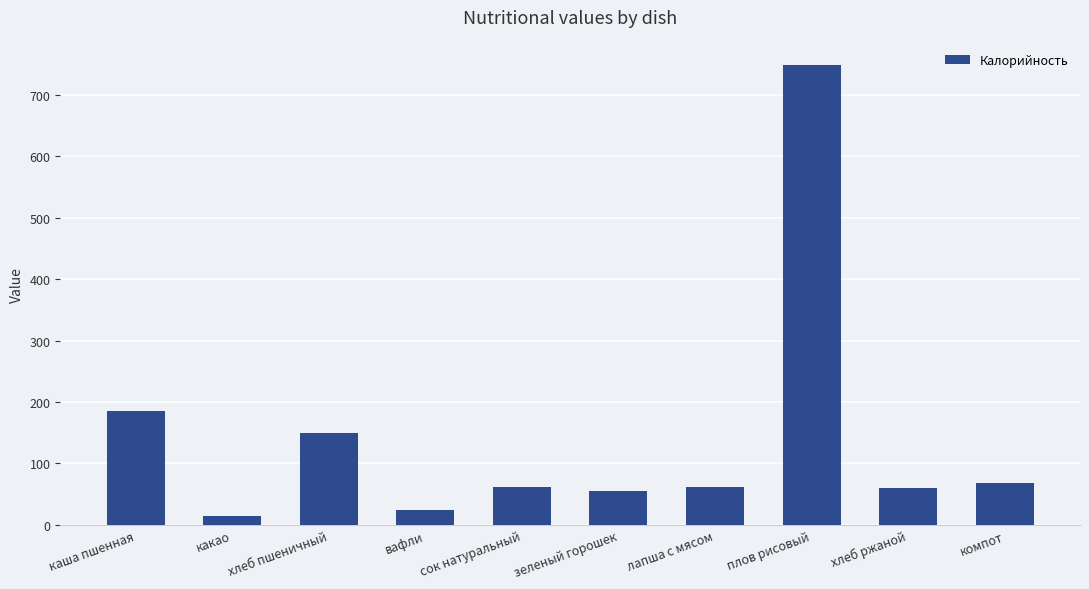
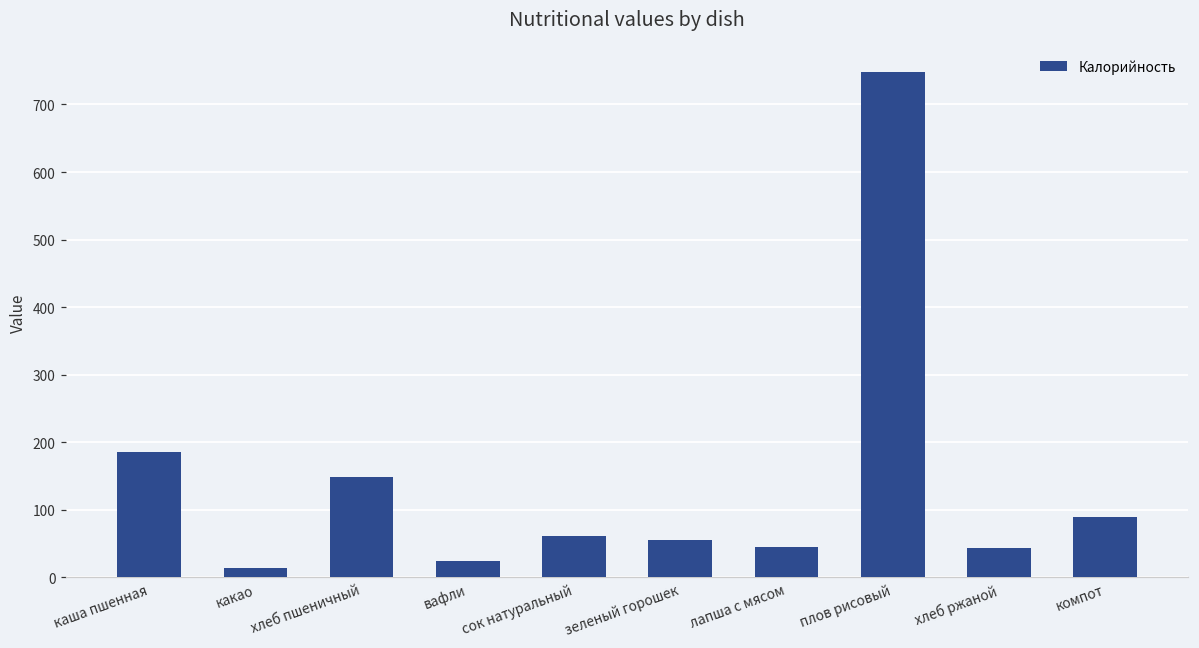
лапша с мясом: 60 -> 40
хлеб ржаной: 60 -> 40
компот: 70 -> 90
